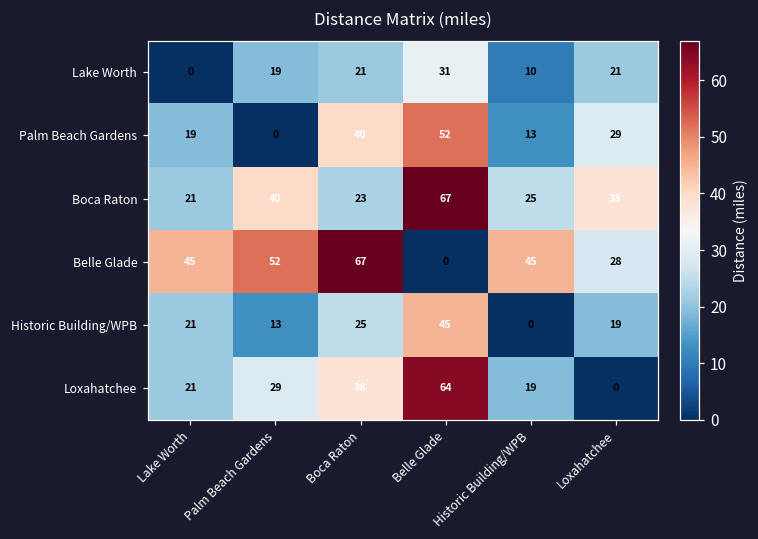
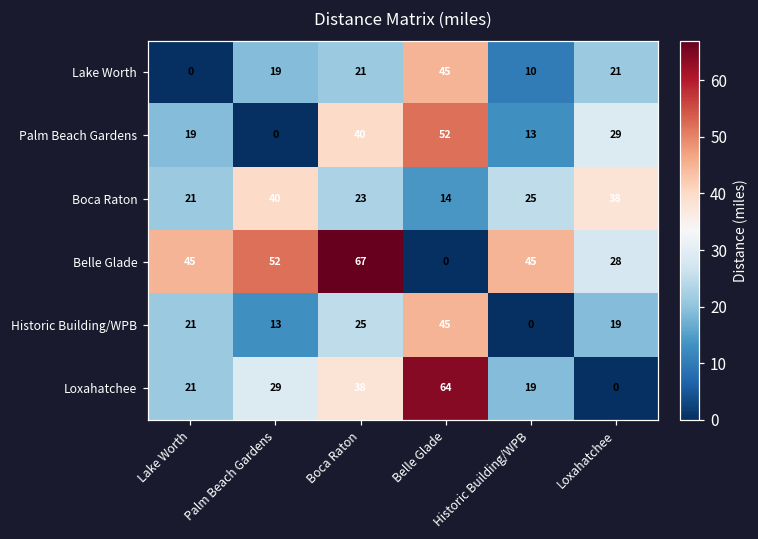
Lake Worth, Belle Glade: 31 -> 45
Boca Raton, Belle Glade: 67 -> 14
